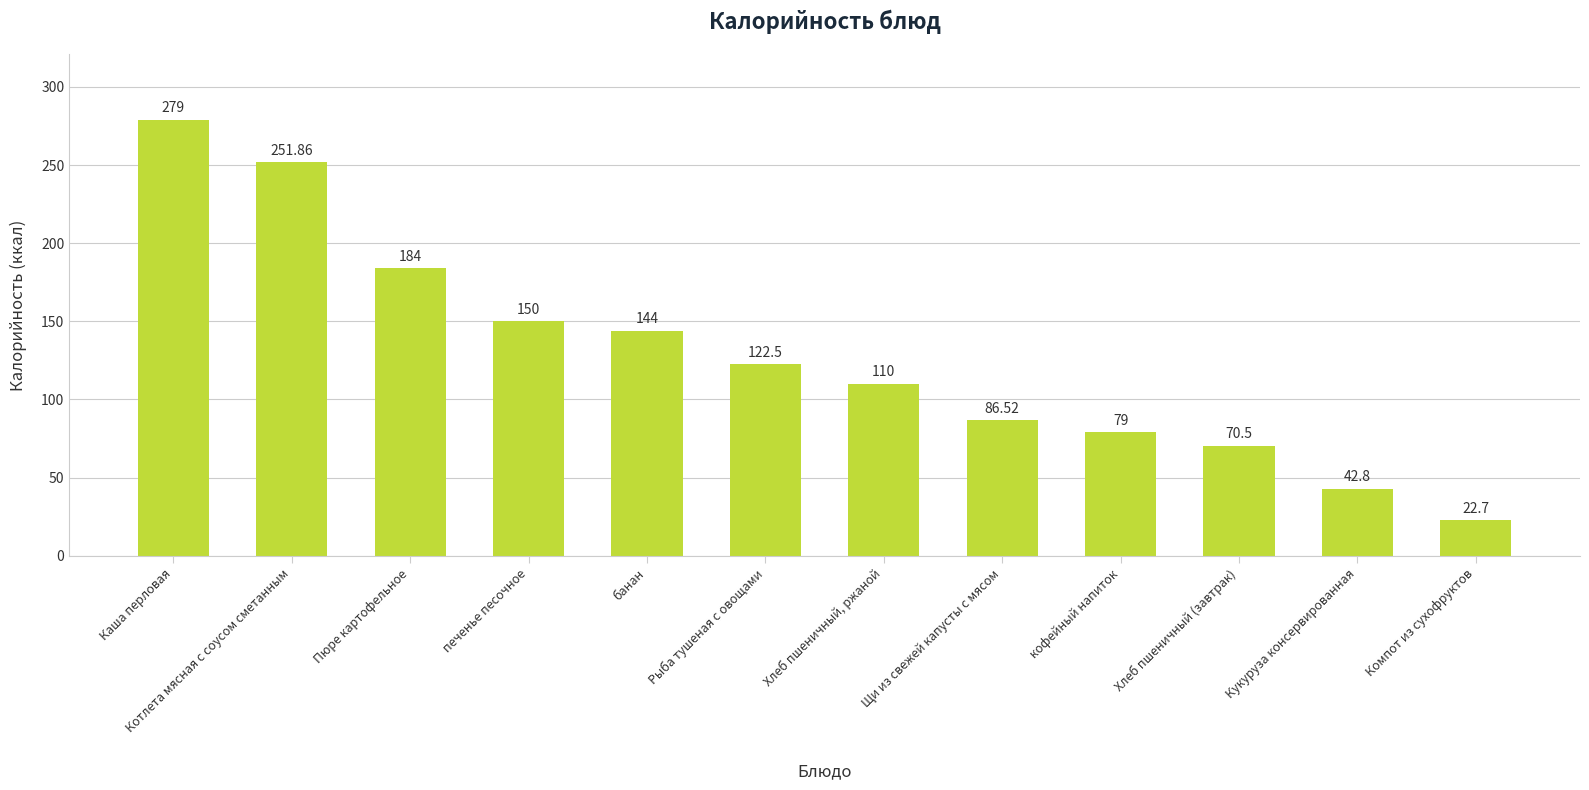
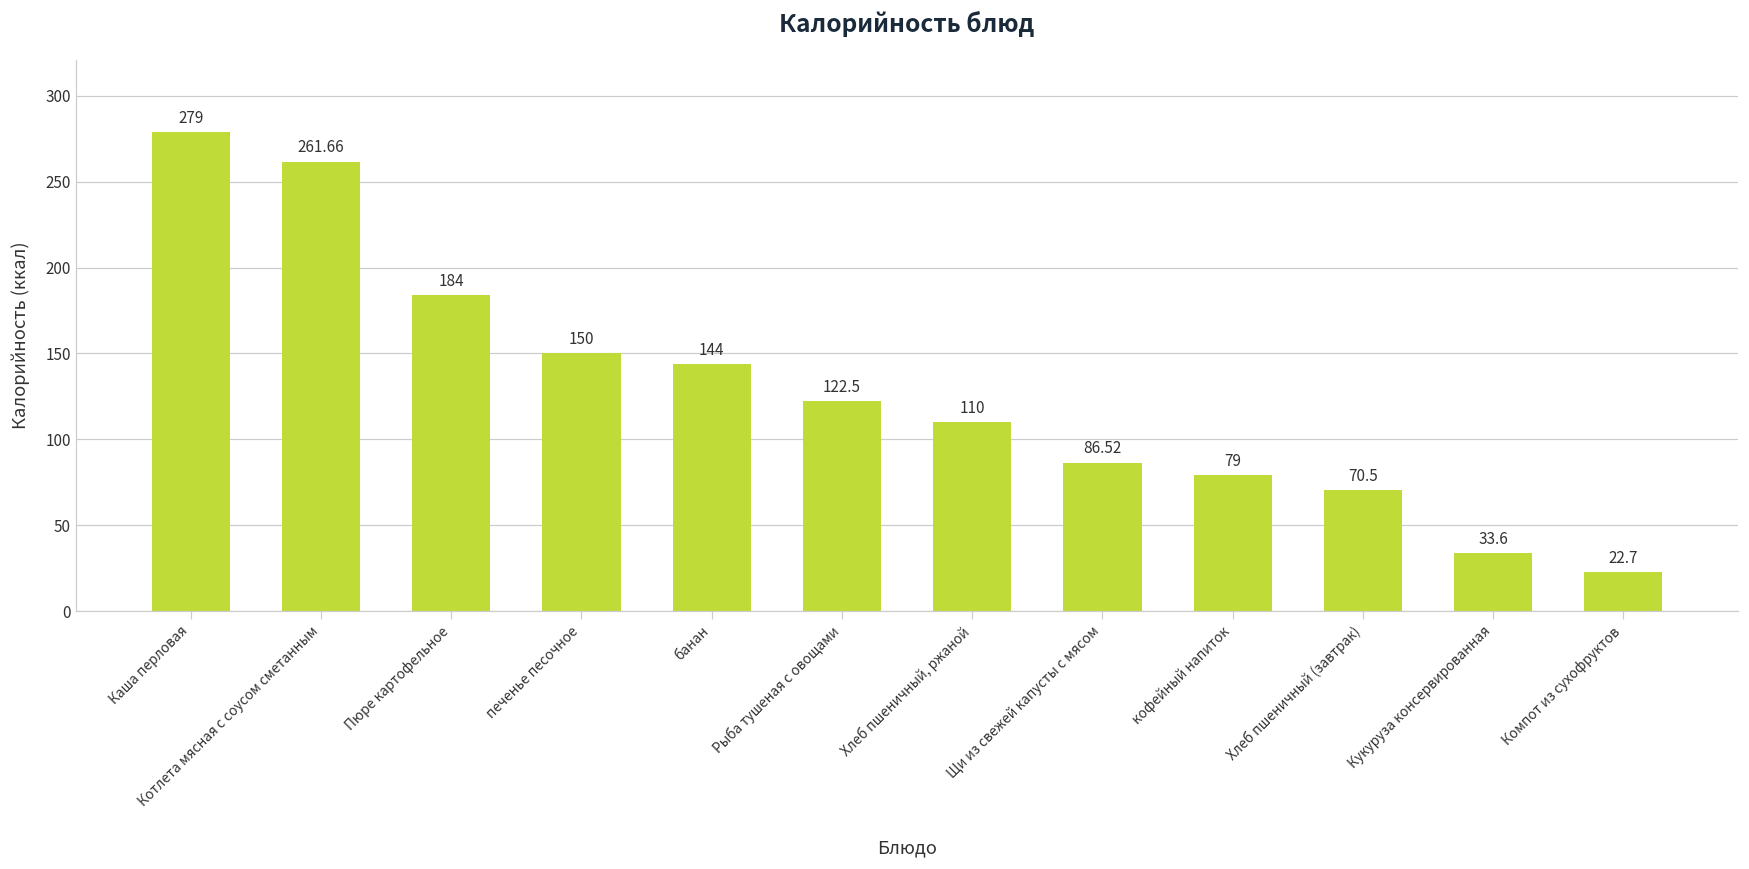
Котлета мясная с соусом сметанным: 251.86 -> 261.66
Кукуруза консервированная: 42.8 -> 33.6
